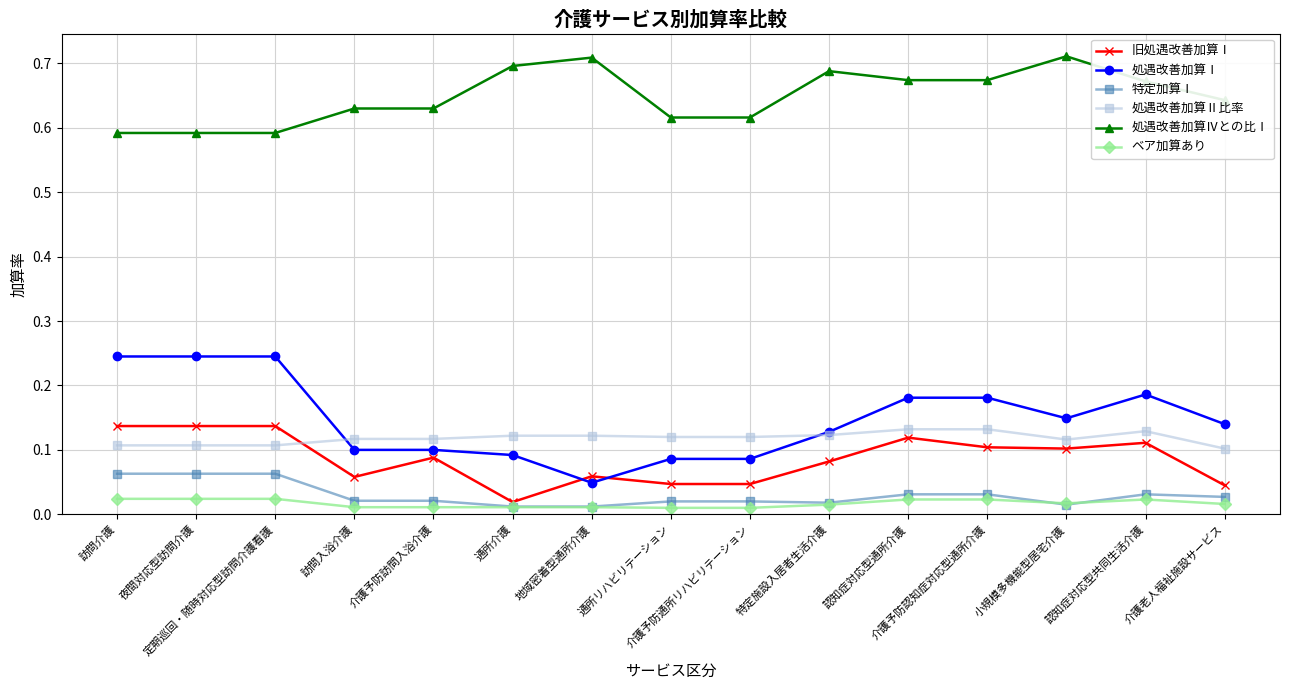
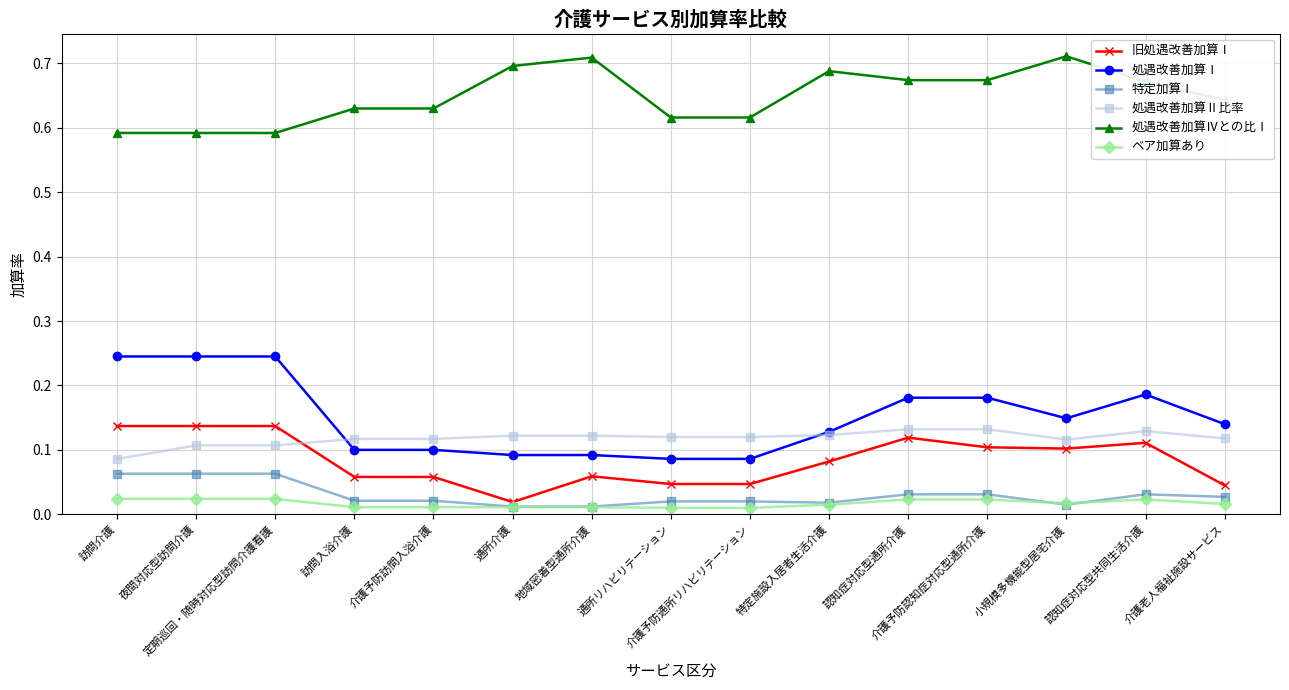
処遇改善加算Ⅱ比率, 訪問介護: 0.11 -> 0.09
旧処遇改善加算Ⅰ, 介護予防訪問入浴介護: 0.09 -> 0.06
処遇改善加算Ⅰ, 地域密着型通所介護: 0.05 -> 0.09
処遇改善加算Ⅱ比率, 介護老人福祉施設サービス: 0.10 -> 0.12
